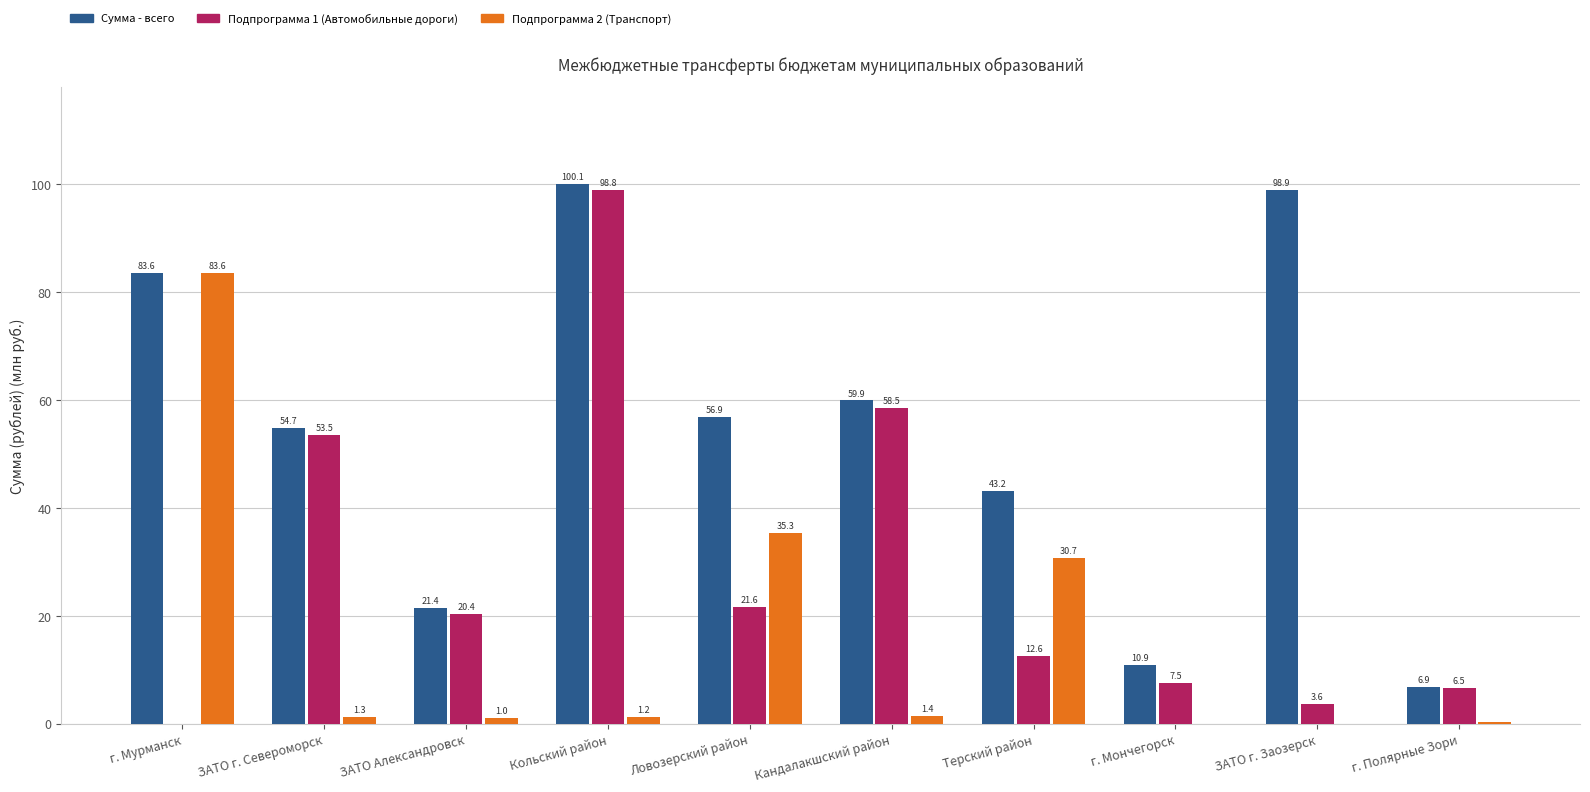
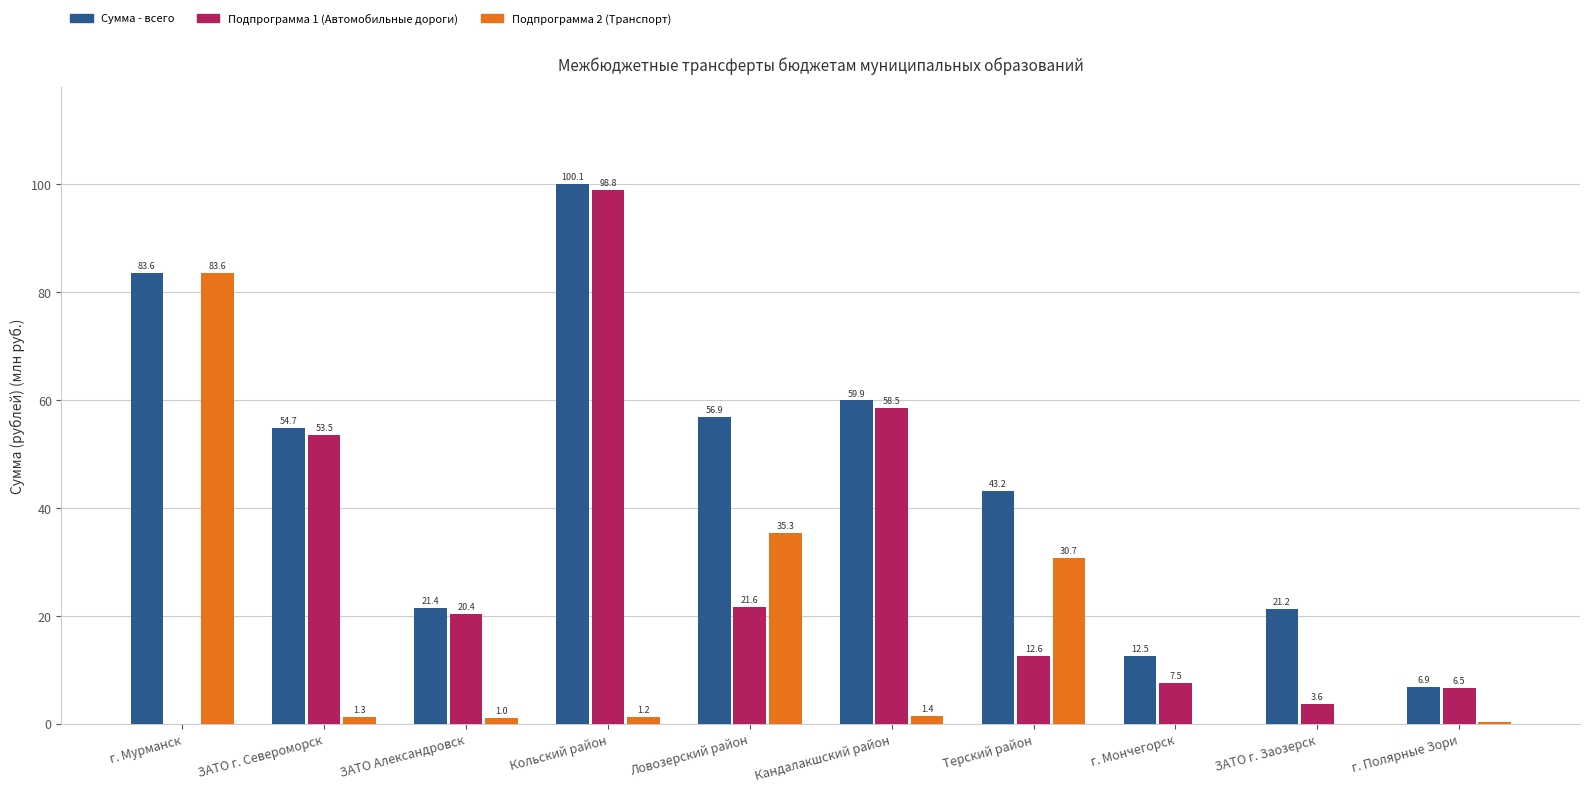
Сумма - всего, г. Мончегорск: 10.9 -> 12.5
Сумма - всего, ЗАТО г. Заозерск: 98.9 -> 21.2
